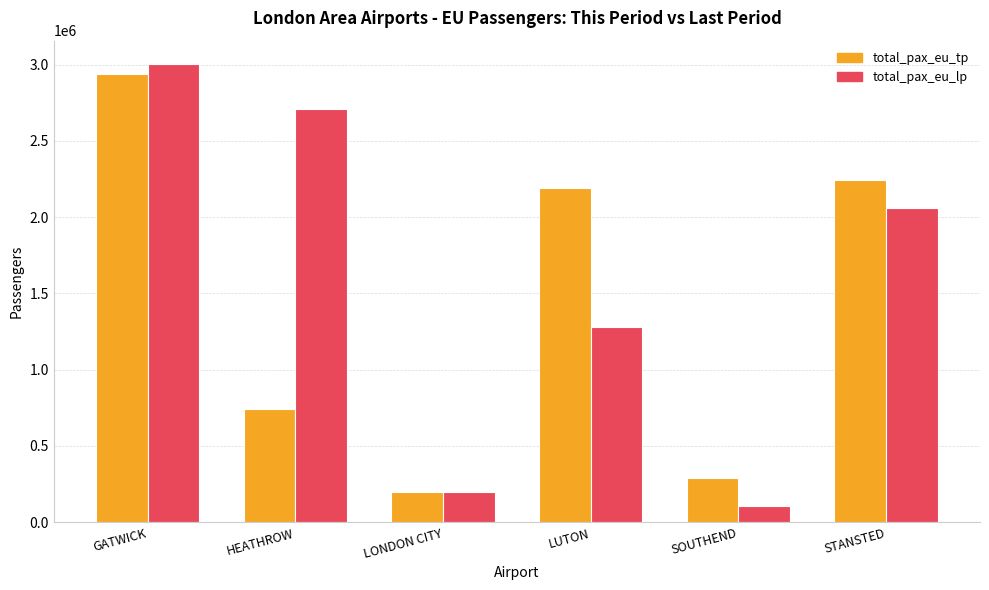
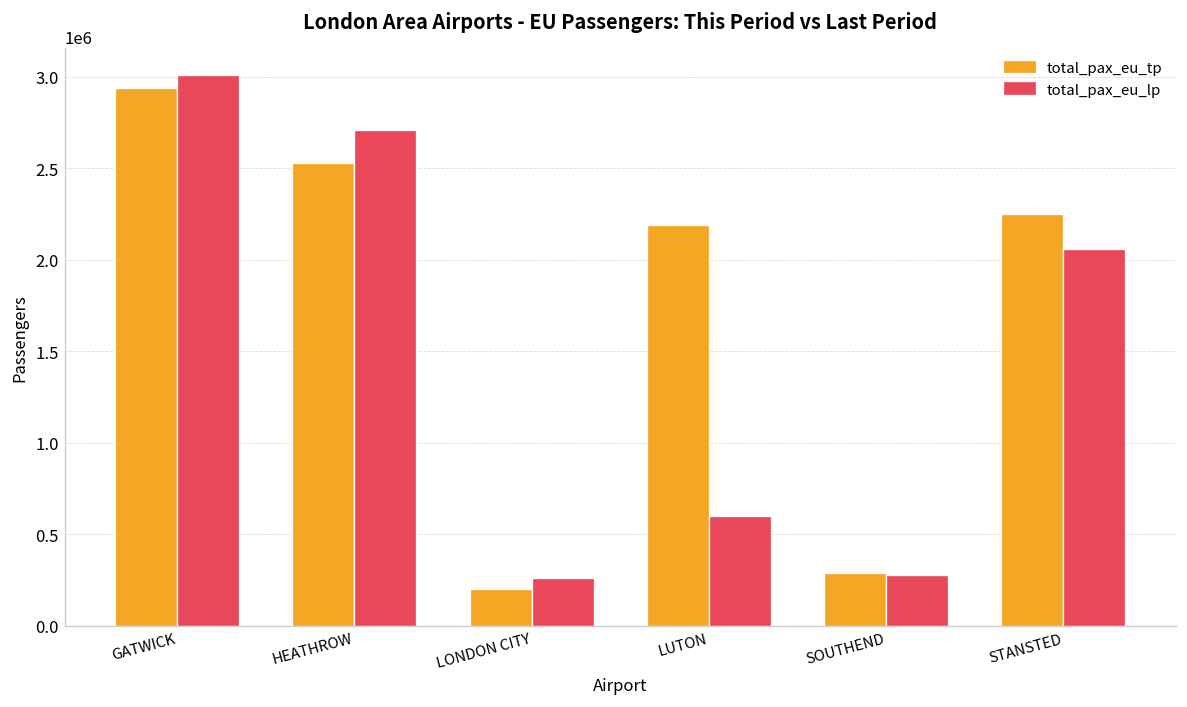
total_pax_eu_tp, HEATHROW: 740000 -> 2530000
total_pax_eu_lp, LONDON CITY: 200000 -> 260000
total_pax_eu_lp, LUTON: 1280000 -> 600000
total_pax_eu_lp, SOUTHEND: 100000 -> 280000
